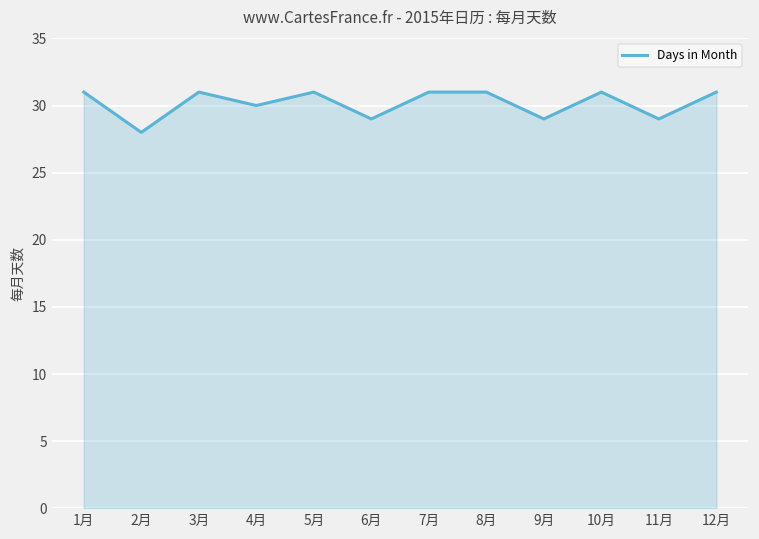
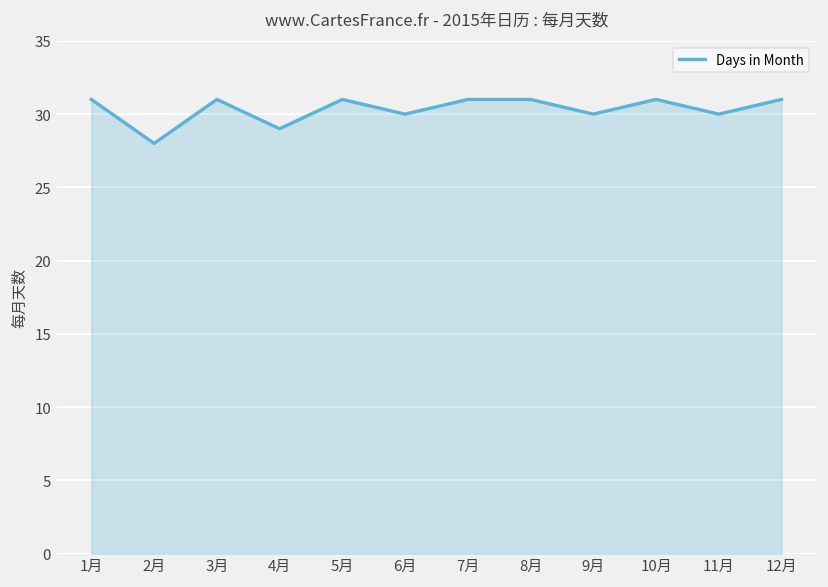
4月: 30 -> 29
6月: 29 -> 30
9月: 29 -> 30
11月: 29 -> 30
